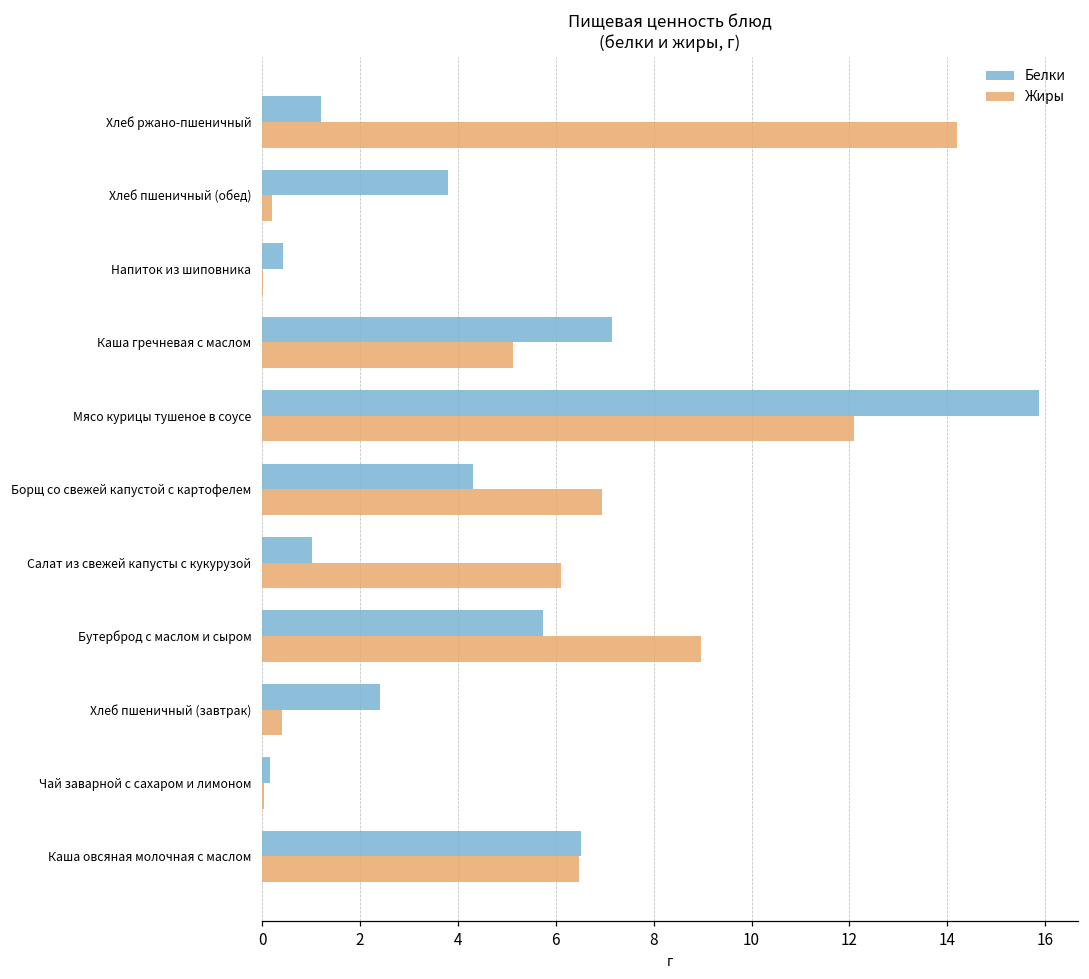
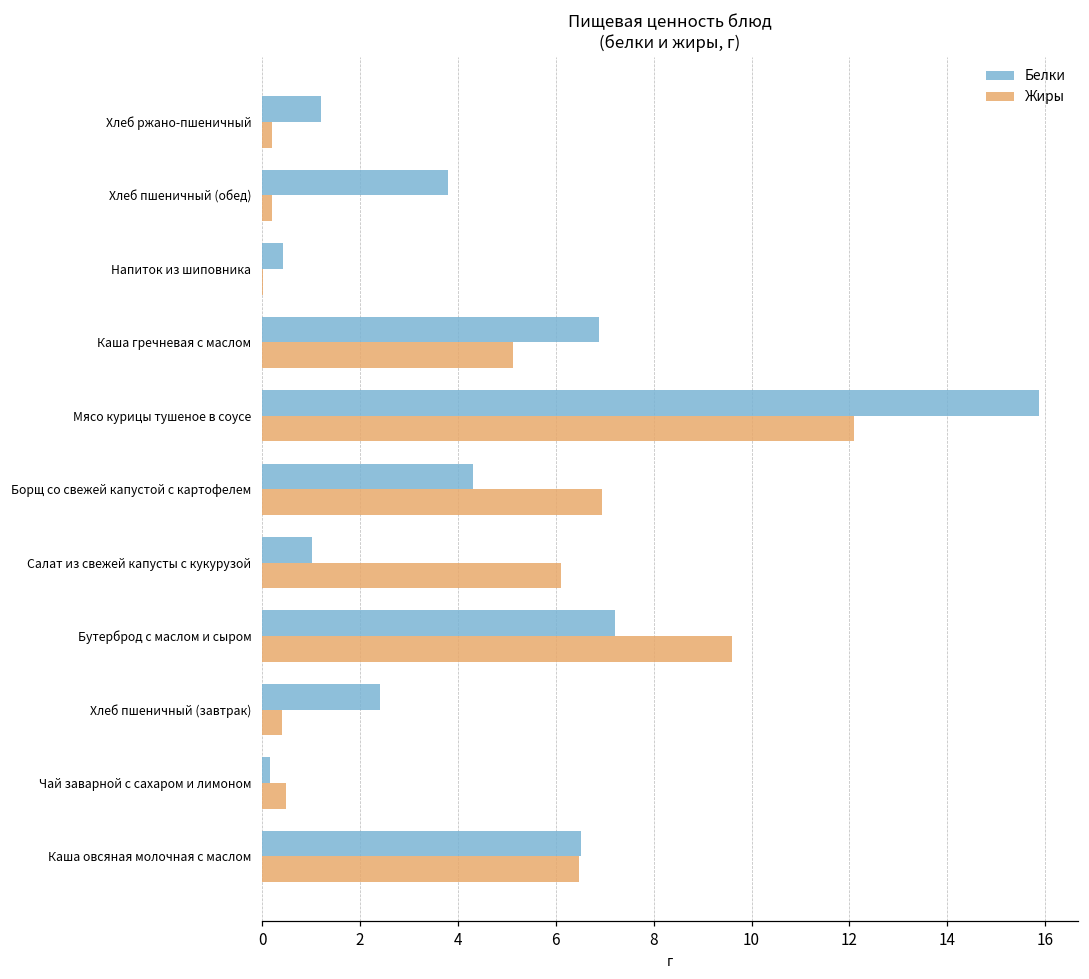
Жиры, Хлеб ржано-пшеничный: 14.2 -> 0.2
Белки, Каша гречневая с маслом: 7.1 -> 6.9
Белки, Бутерброд с маслом и сыром: 5.7 -> 7.2
Жиры, Бутерброд с маслом и сыром: 9.0 -> 9.6
Жиры, Чай заварной с сахаром и лимоном: 0.0 -> 0.5
